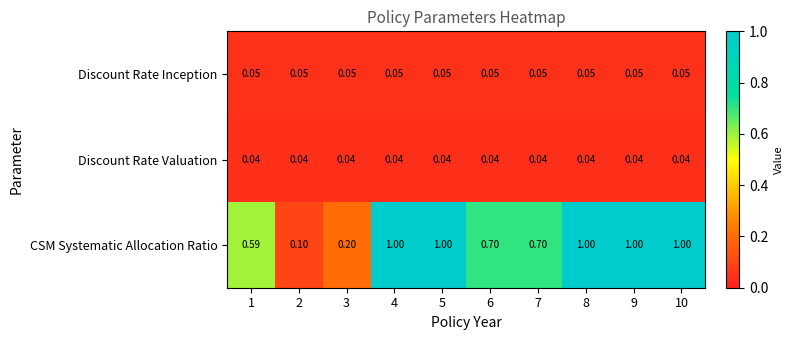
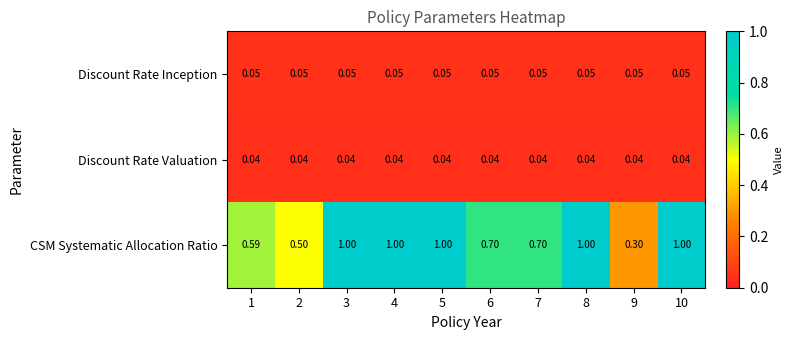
CSM Systematic Allocation Ratio, 2: 0.10 -> 0.50
CSM Systematic Allocation Ratio, 3: 0.20 -> 1.00
CSM Systematic Allocation Ratio, 9: 1.00 -> 0.30
